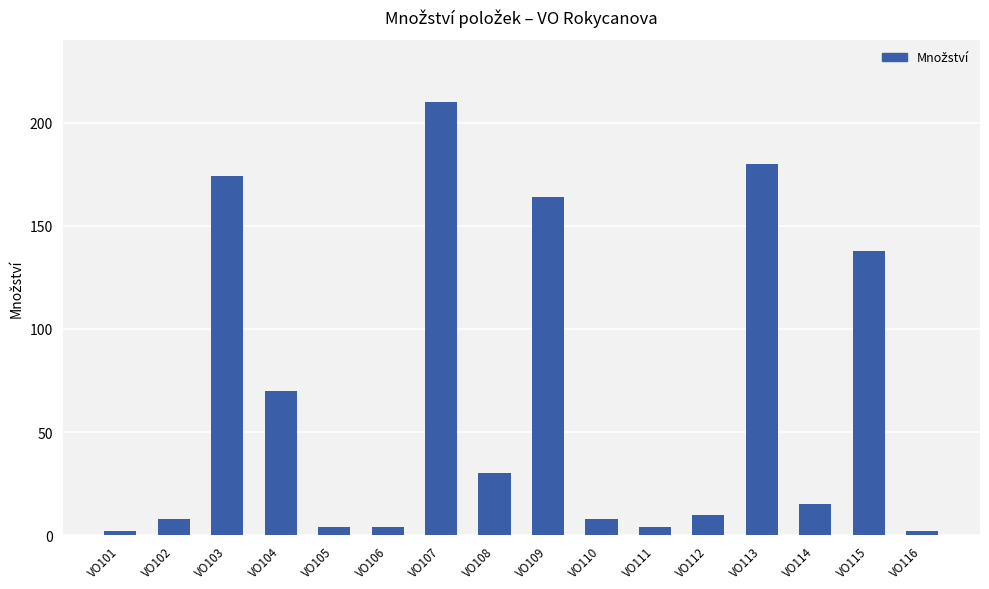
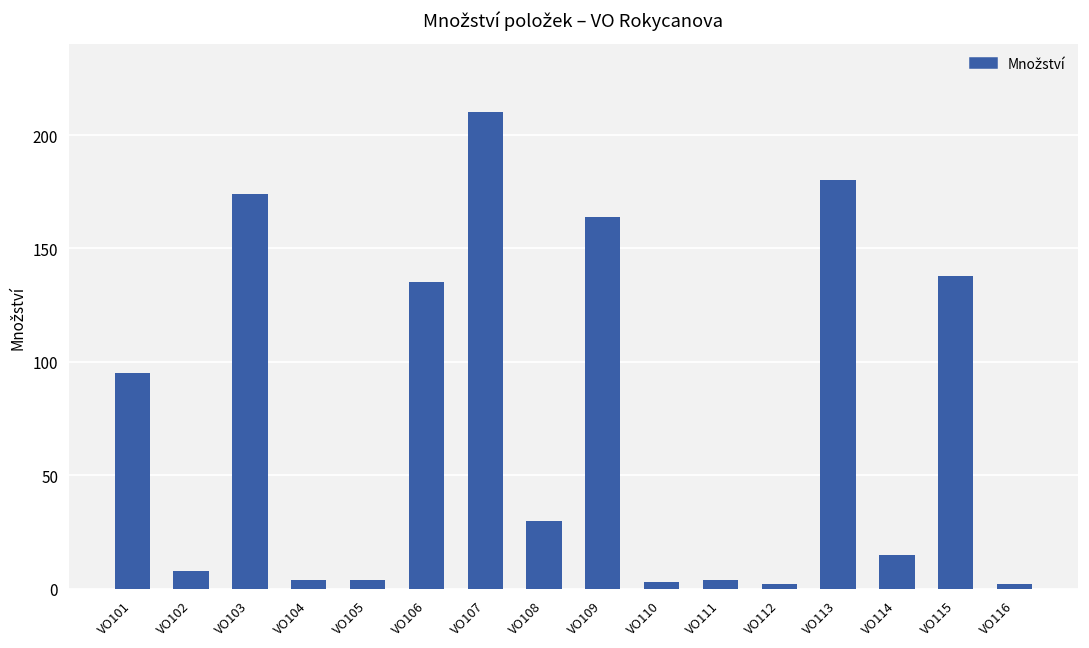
VO101: 2 -> 95
VO104: 70 -> 4
VO106: 4 -> 135
VO110: 8 -> 3
VO112: 10 -> 2
